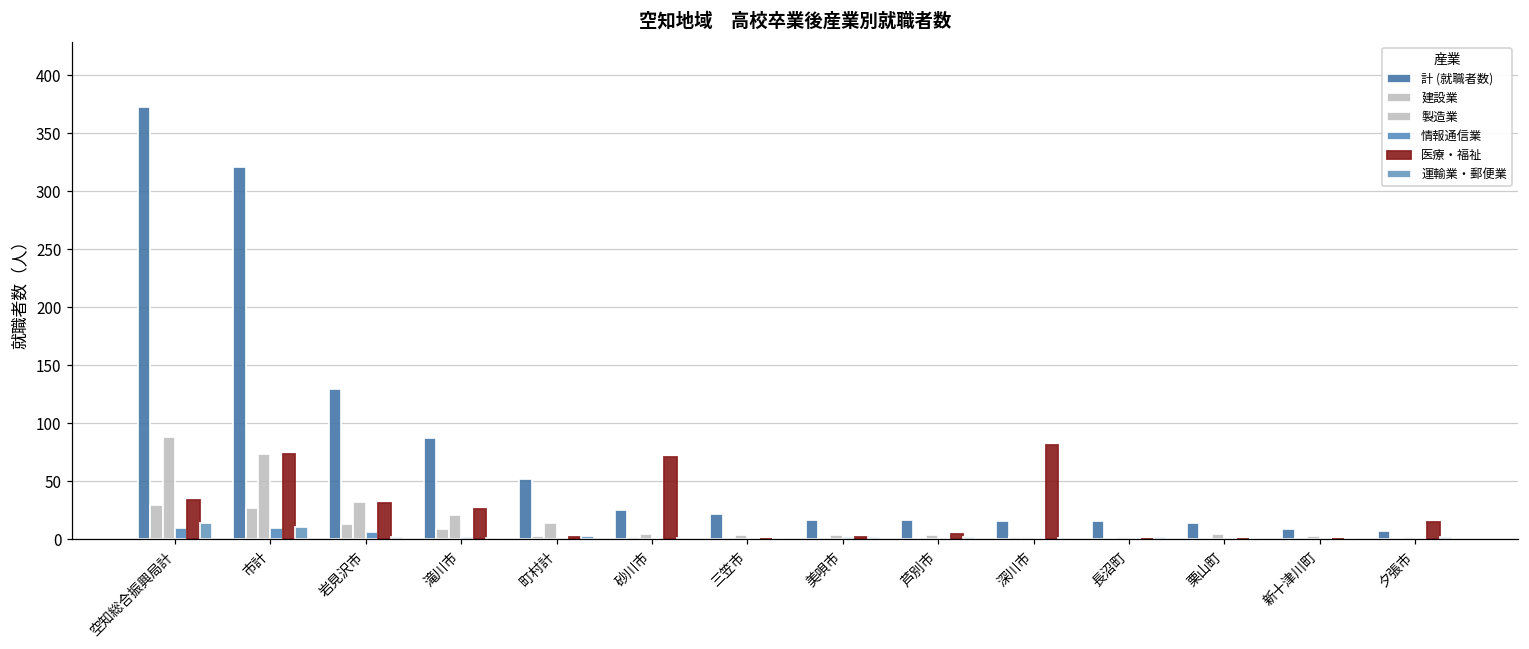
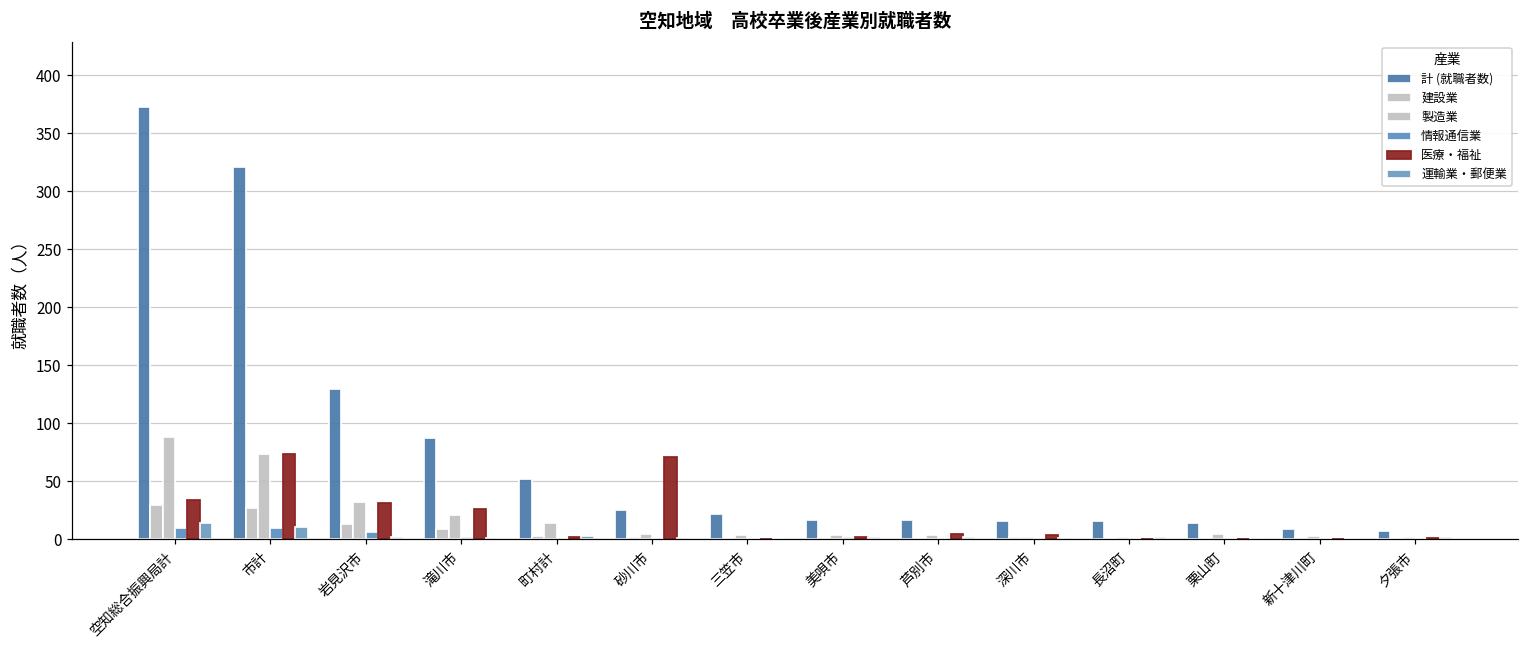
医療・福祉, 深川市: 81 -> 4
医療・福祉, 夕張市: 15 -> 1
